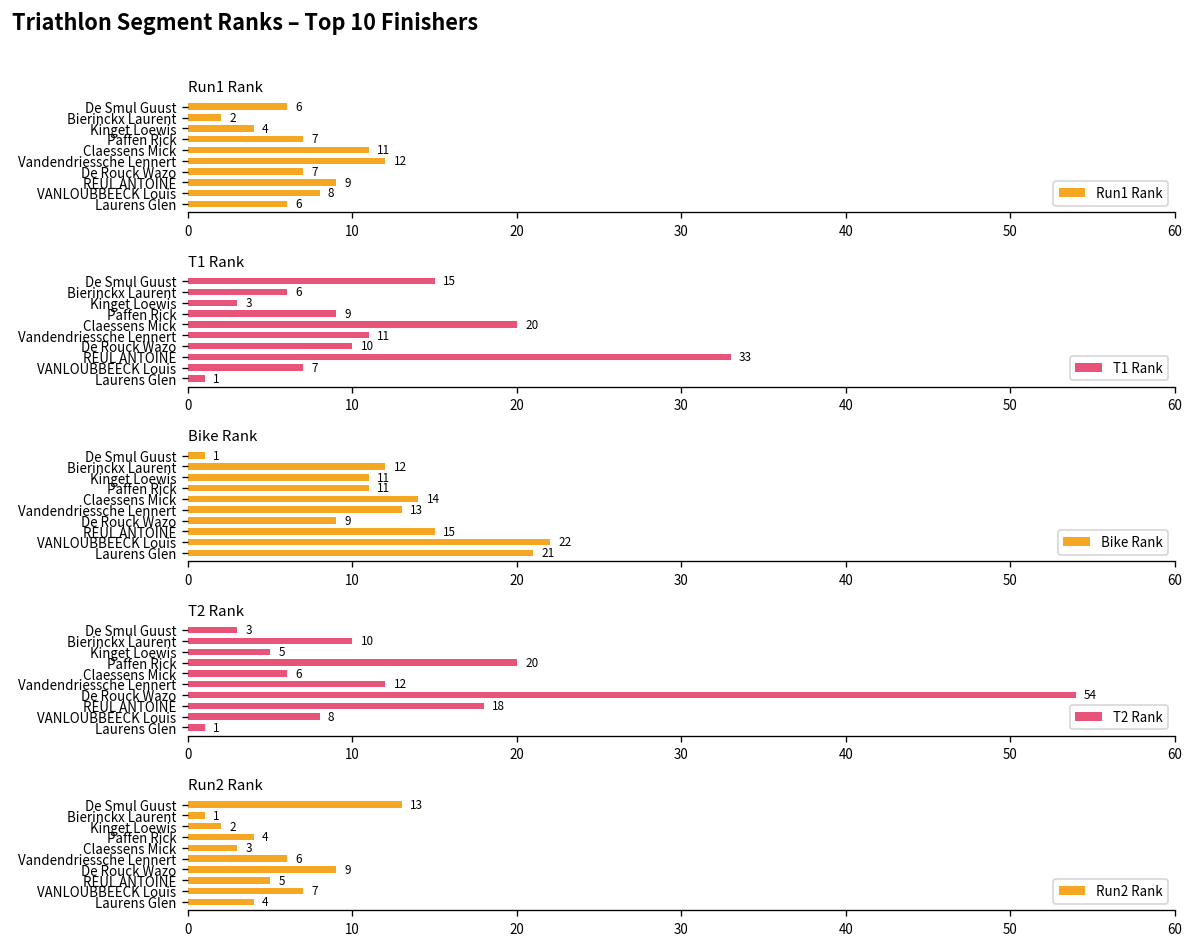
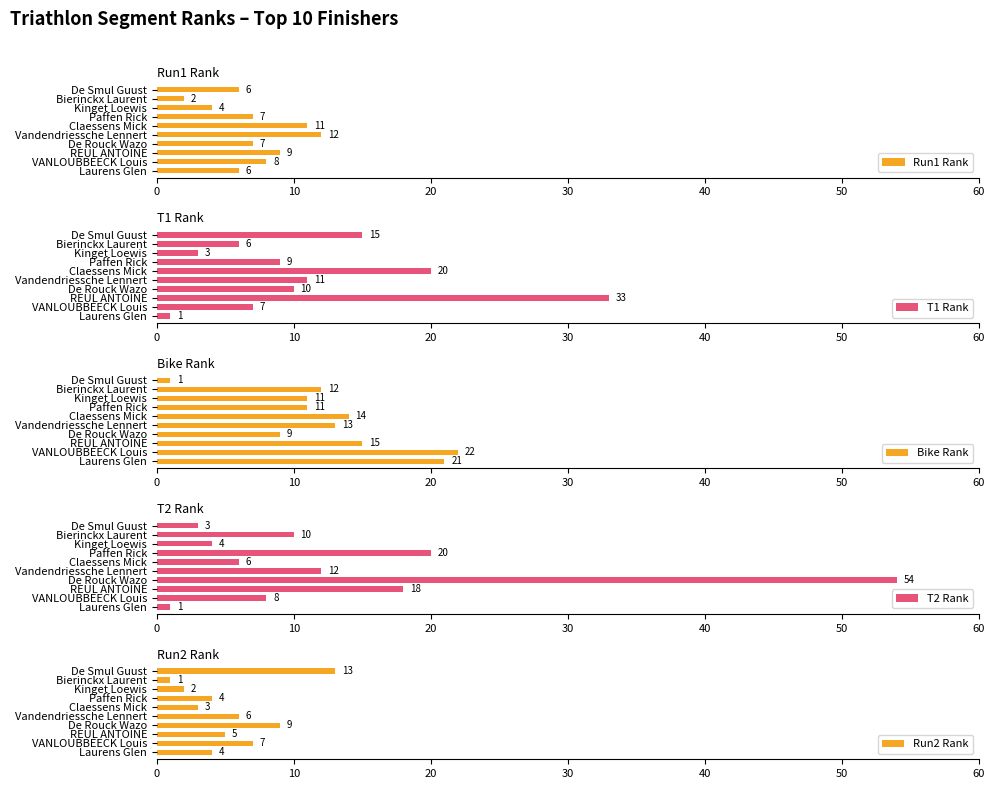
T2 Rank, Kinget Loewis: 5 -> 4
